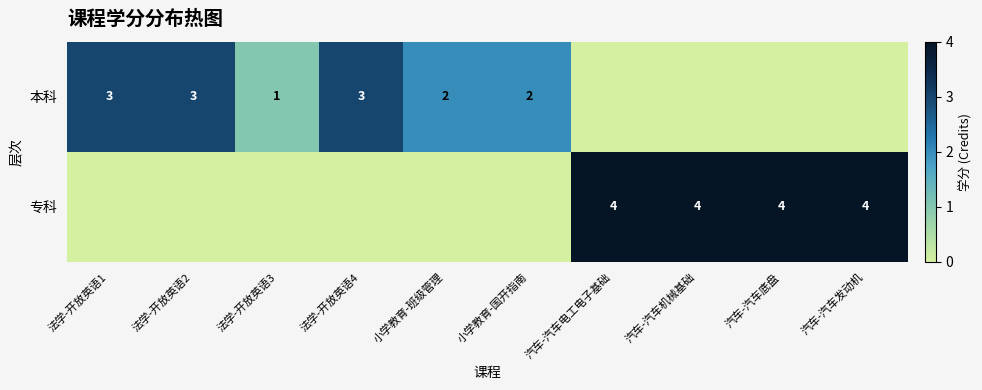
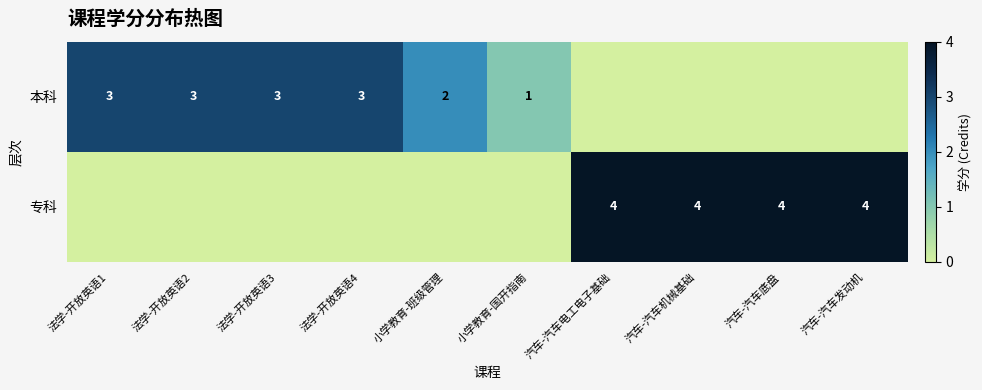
本科, 法学-开放英语3: 1 -> 3
本科, 小学教育-国开指南: 2 -> 1
